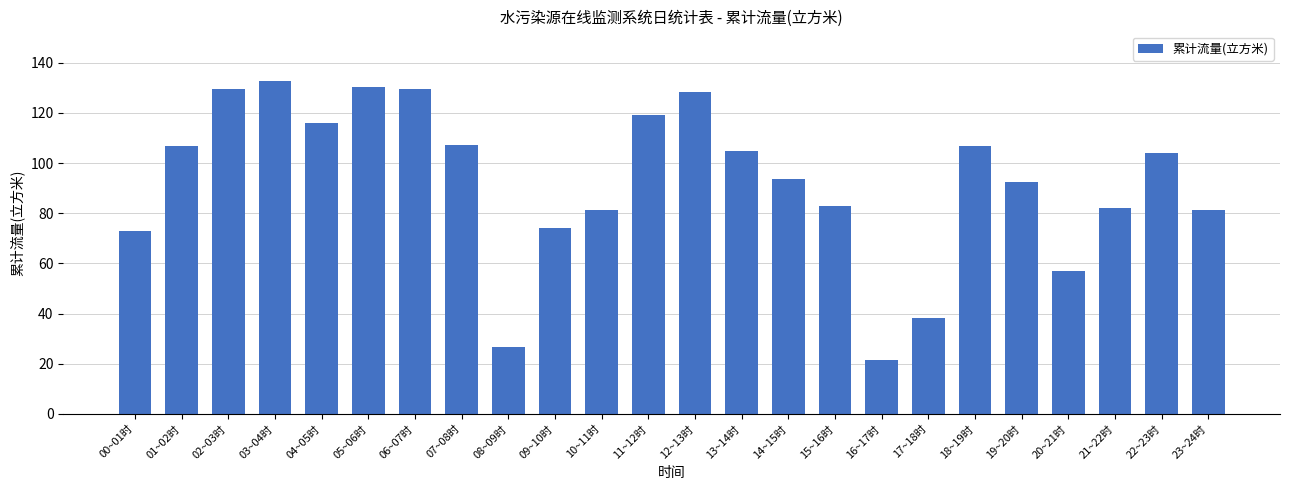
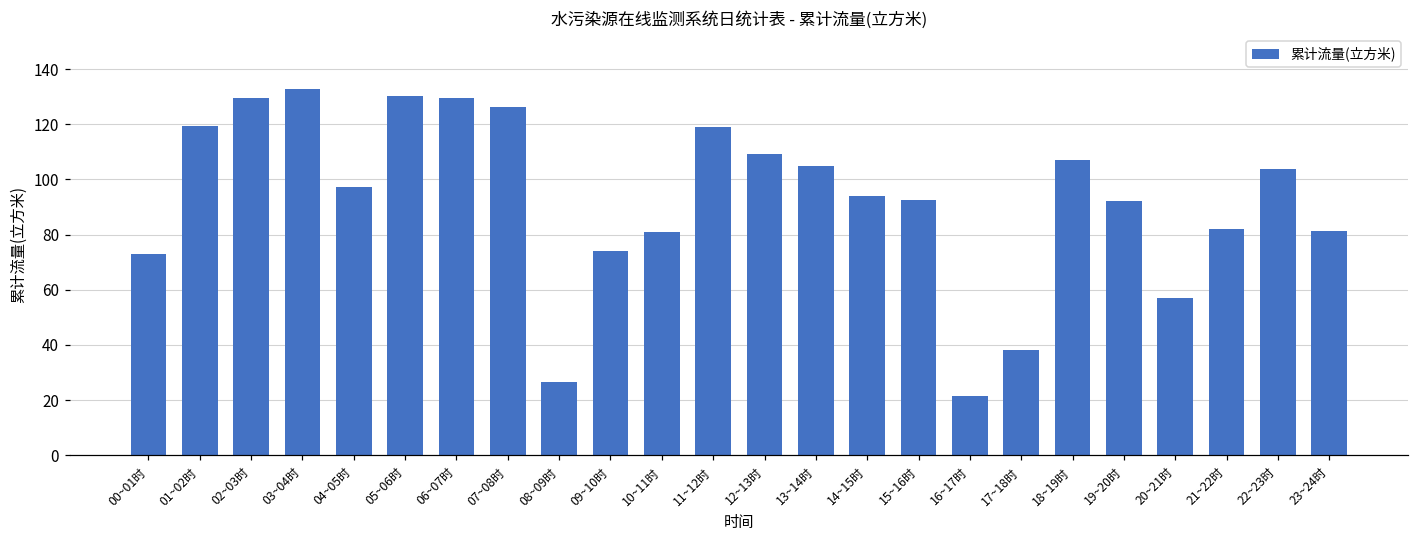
01~02时: 107 -> 119
04~05时: 116 -> 97
07~08时: 107 -> 126
12~13时: 128 -> 109
15~16时: 83 -> 92
